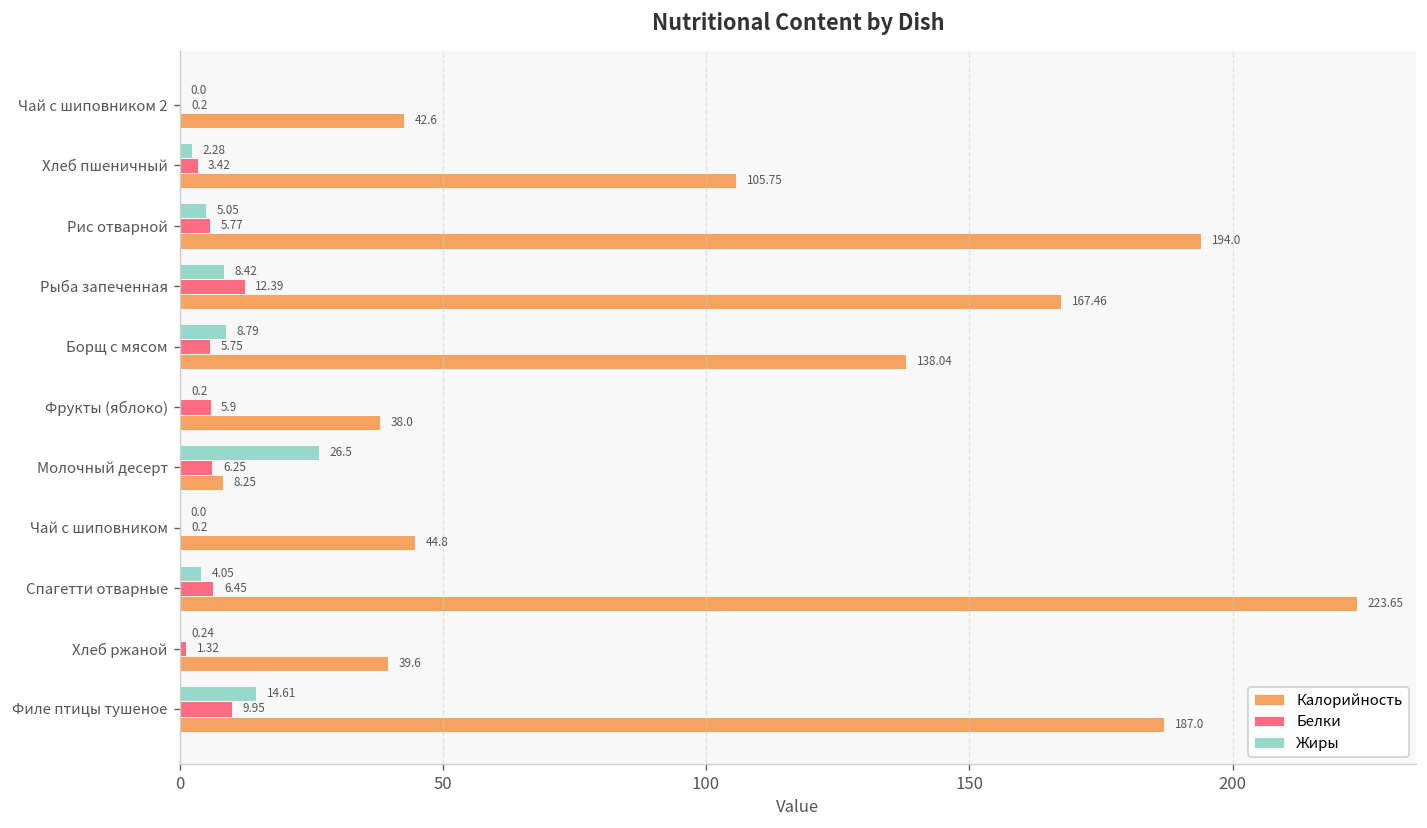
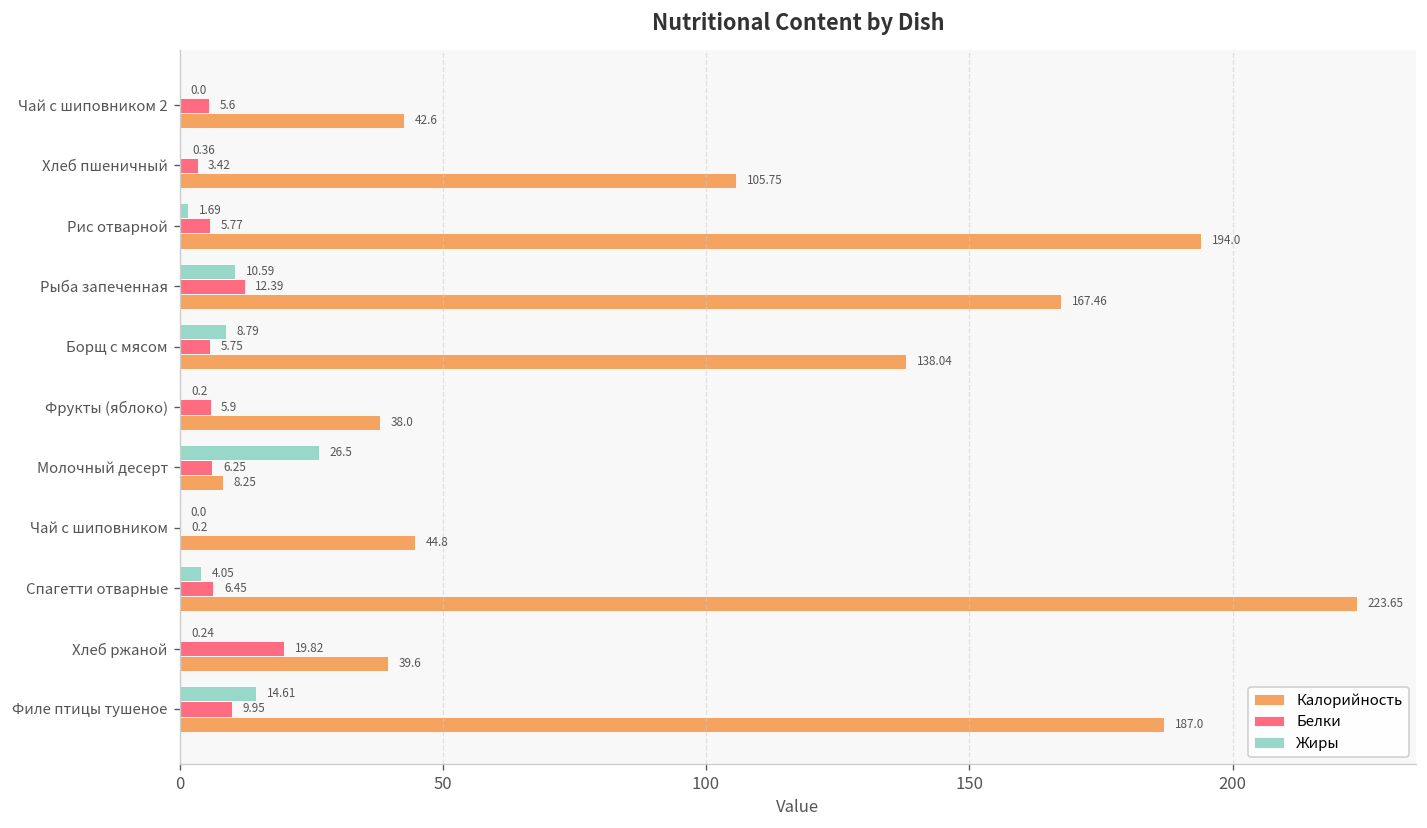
Белки, Чай с шиповником 2: 0.2 -> 5.6
Жиры, Хлеб пшеничный: 2.28 -> 0.36
Жиры, Рис отварной: 5.05 -> 1.69
Жиры, Рыба запеченная: 8.42 -> 10.59
Белки, Хлеб ржаной: 1.32 -> 19.82
